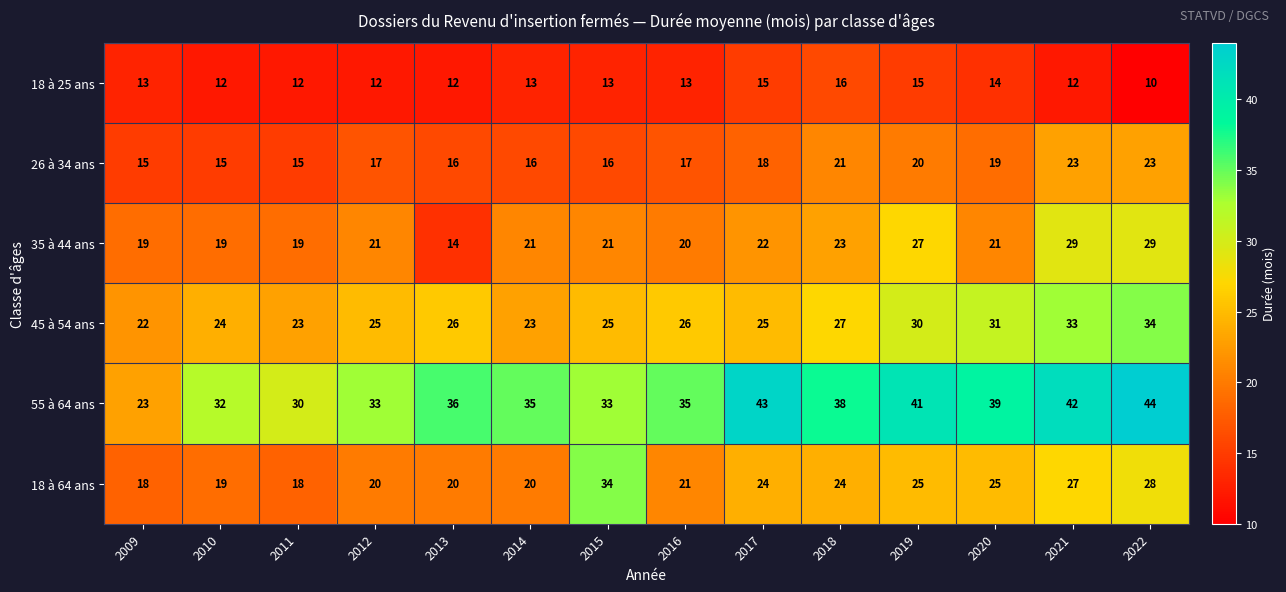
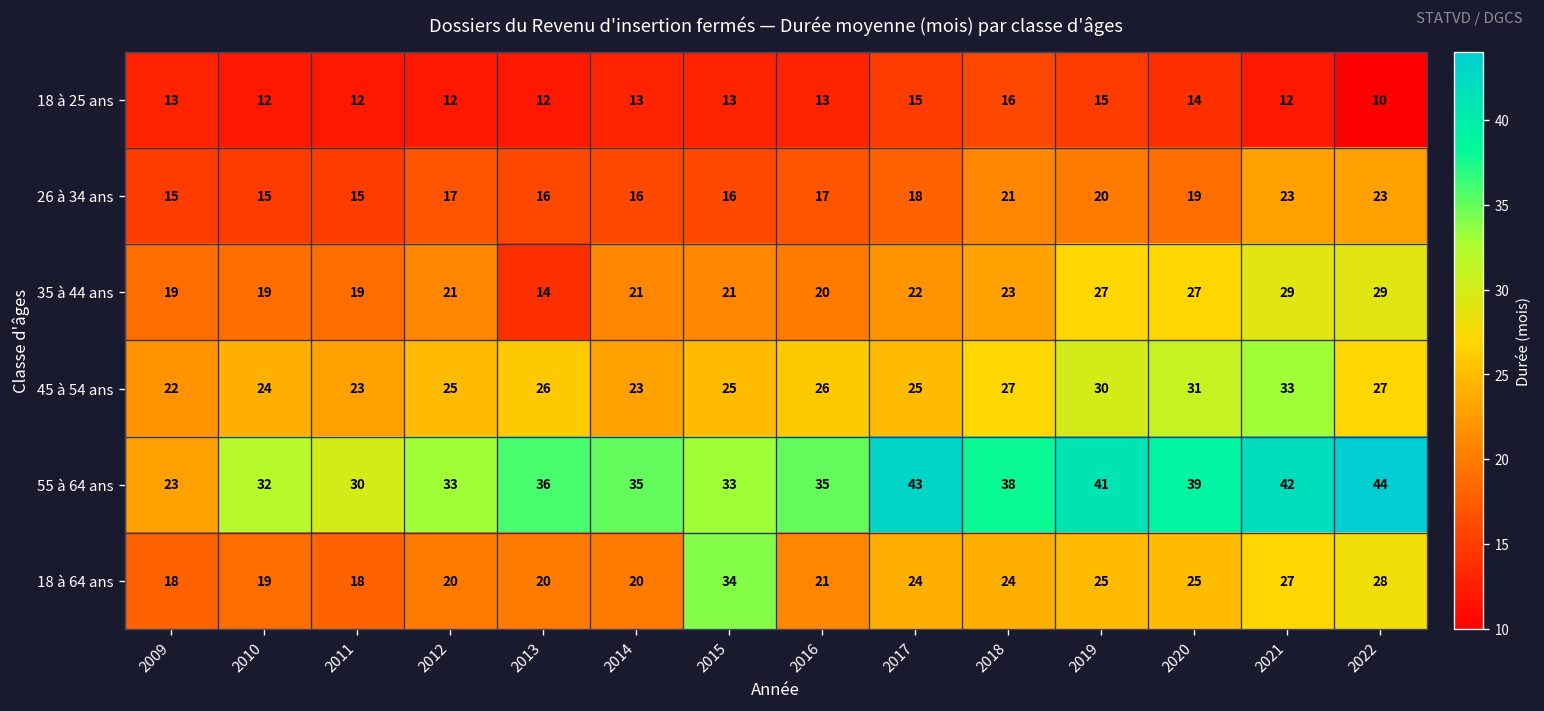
35 à 44 ans, 2020: 21 -> 27
45 à 54 ans, 2022: 34 -> 27
